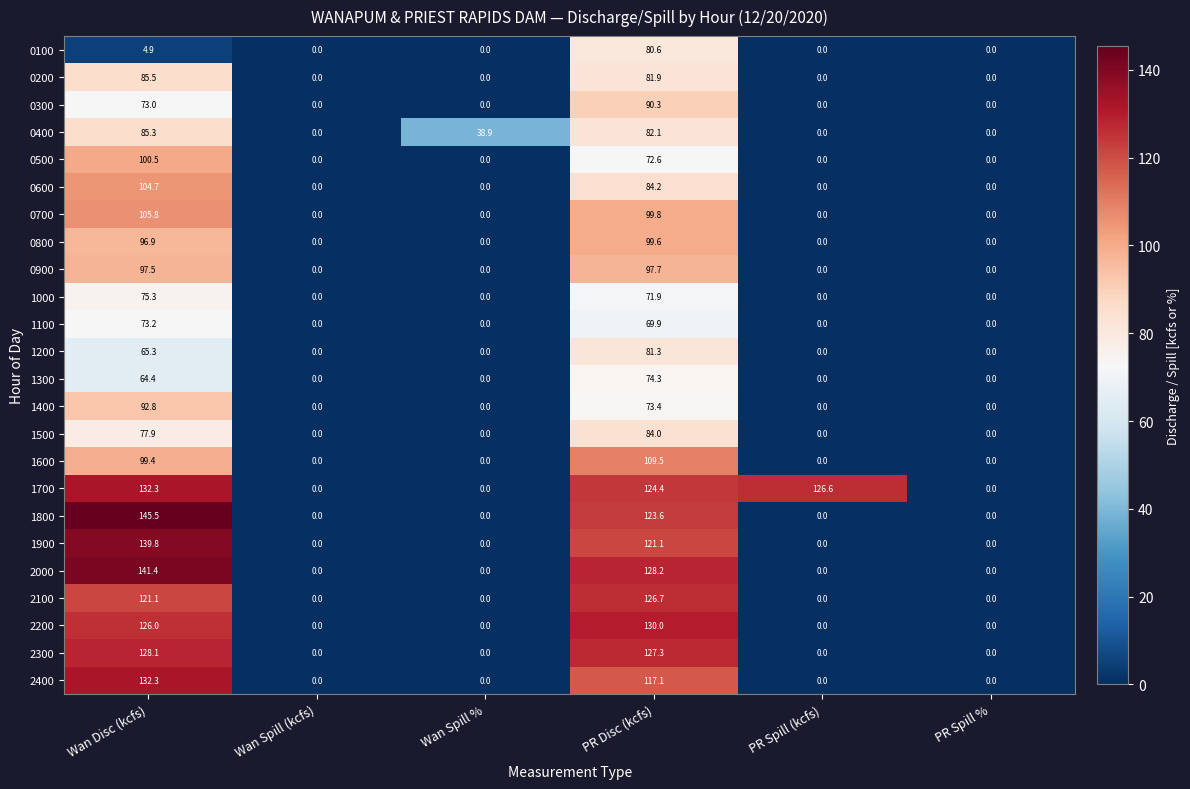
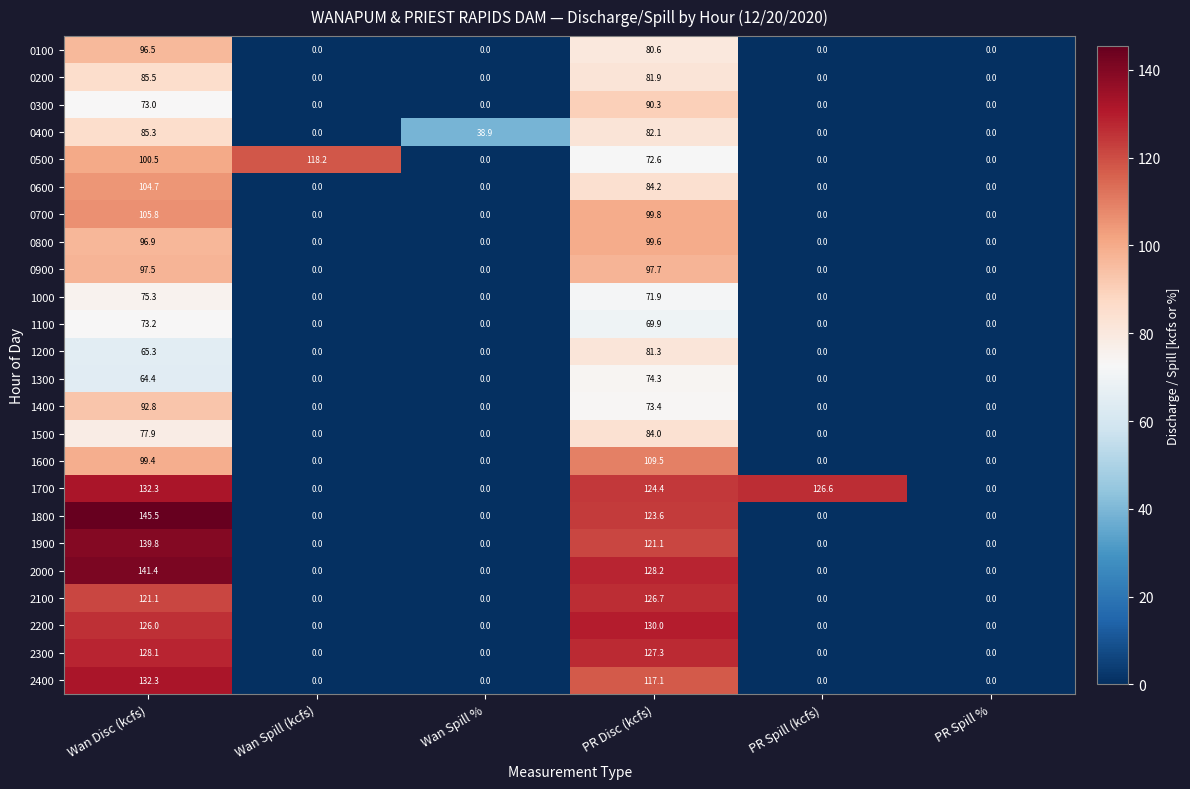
0100, Wan Disc (kcfs): 4.9 -> 96.5
0500, Wan Spill (kcfs): 0.0 -> 118.2
